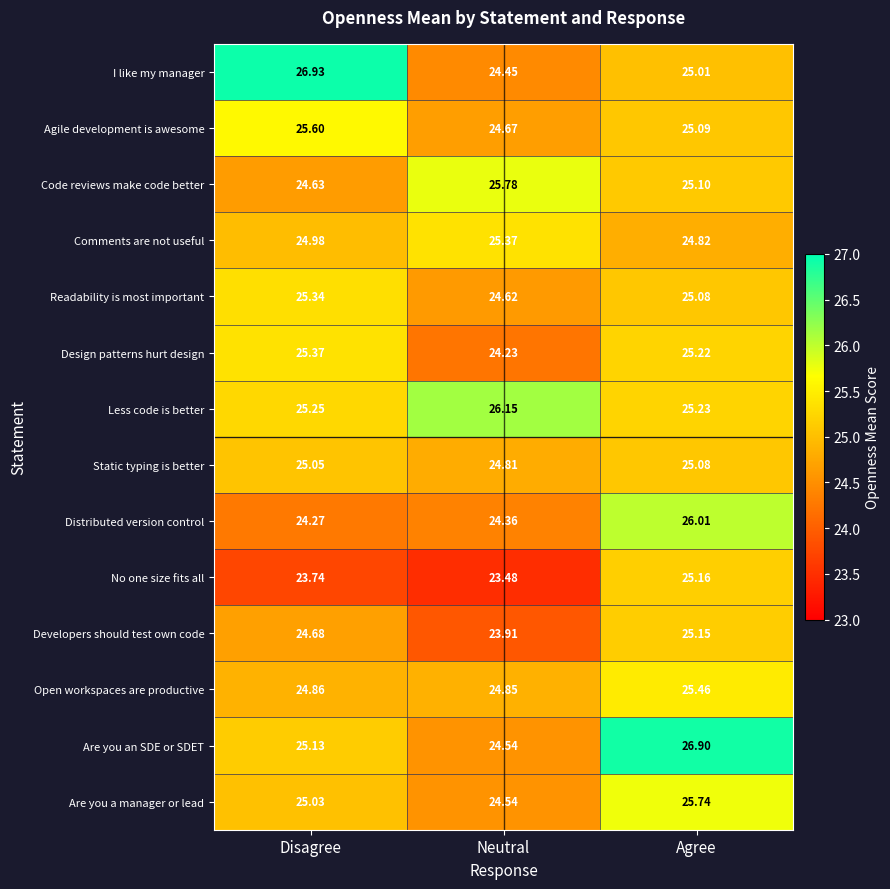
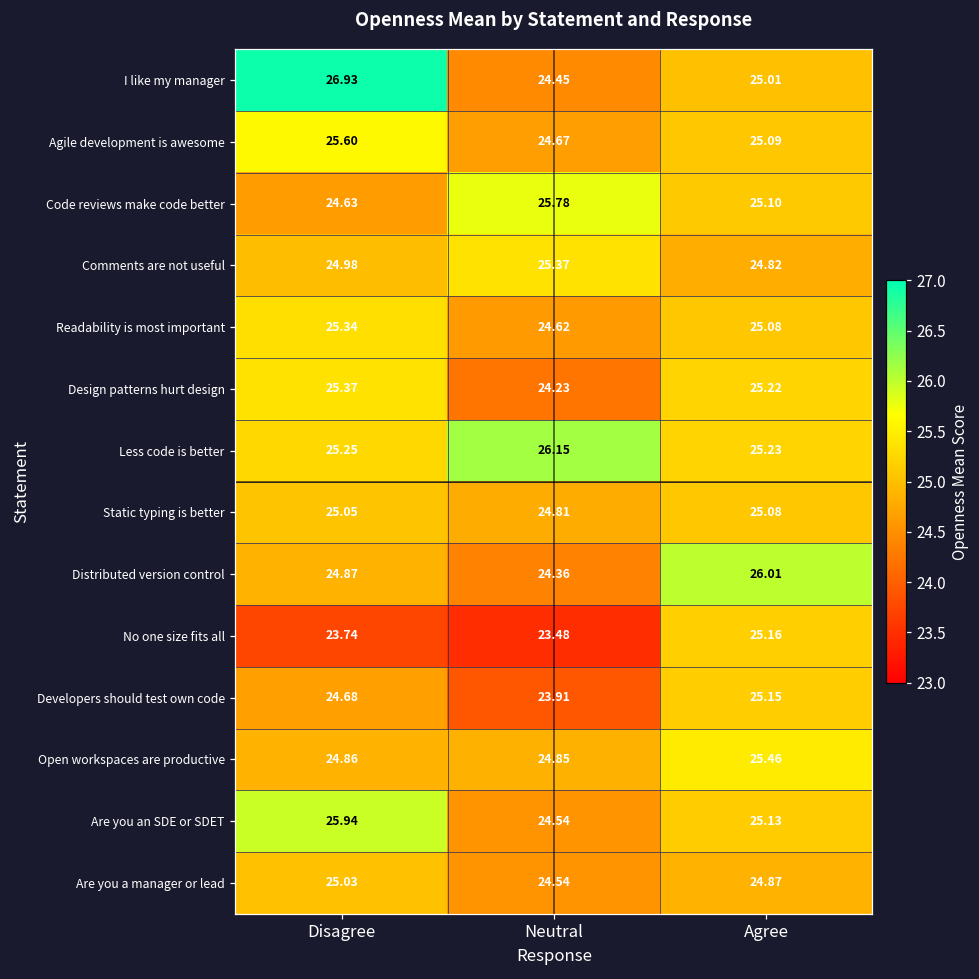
Distributed version control, Disagree: 24.27 -> 24.87
Are you an SDE or SDET, Disagree: 25.13 -> 25.94
Are you an SDE or SDET, Agree: 26.90 -> 25.13
Are you a manager or lead, Agree: 25.74 -> 24.87
